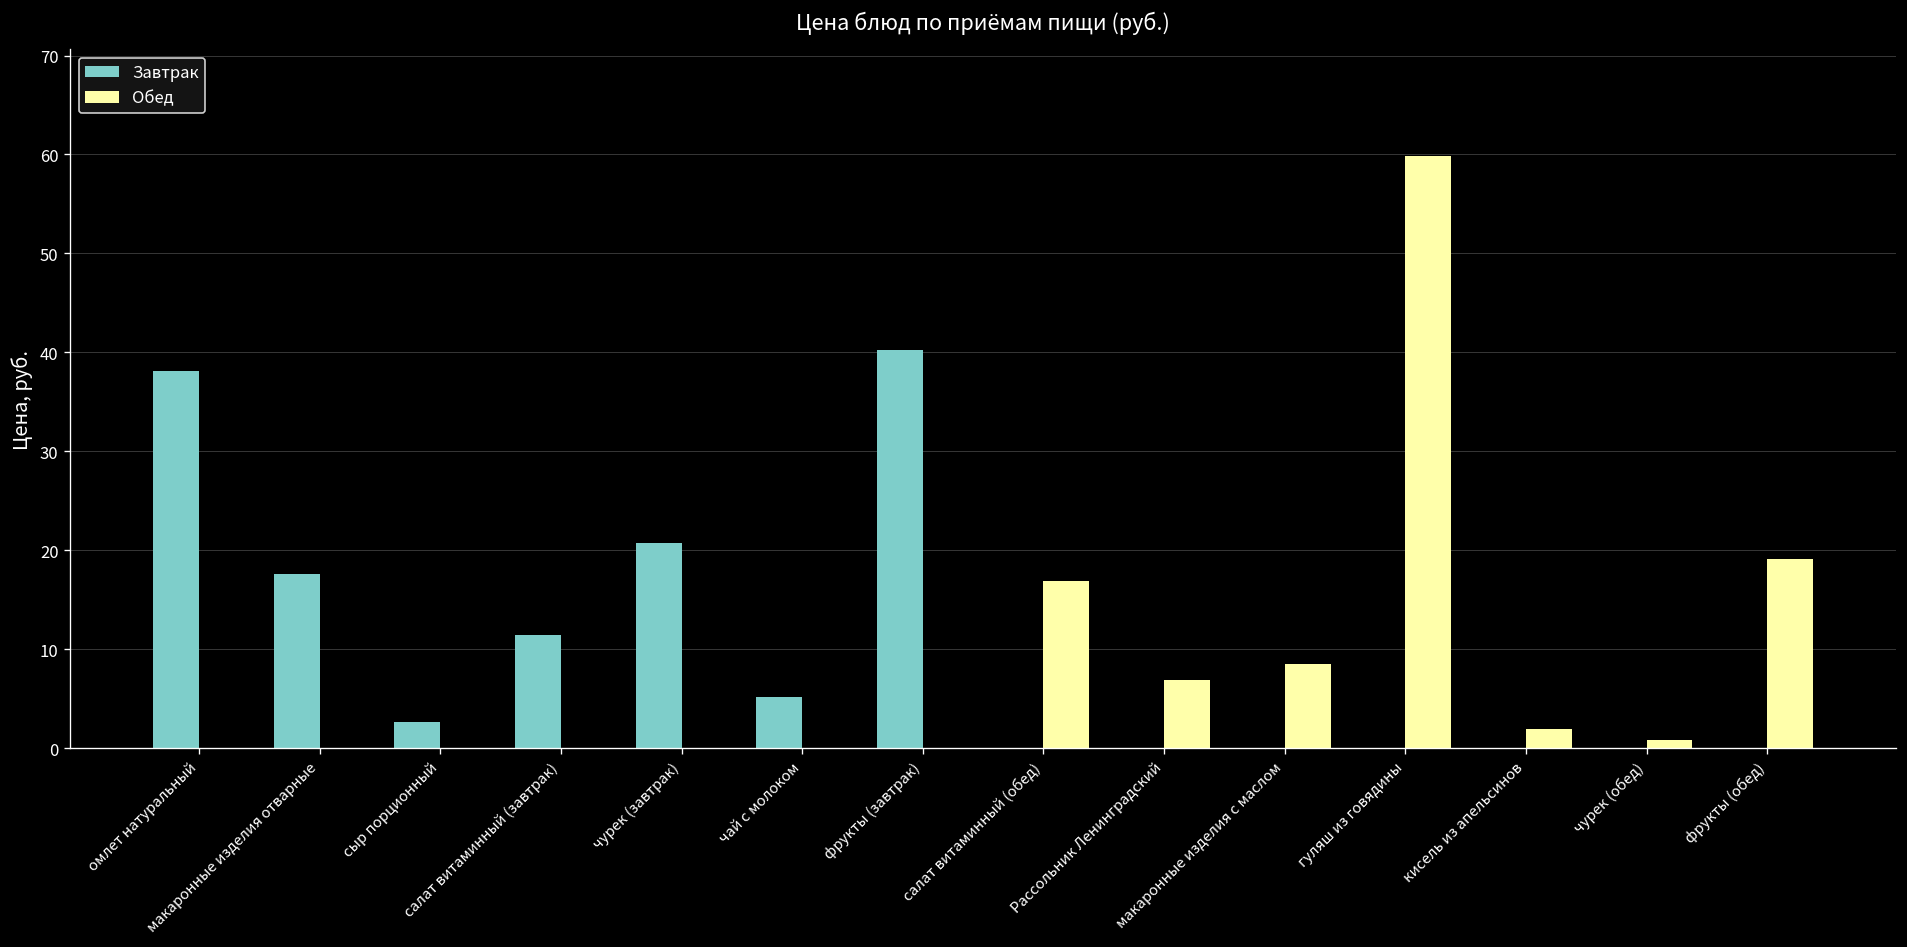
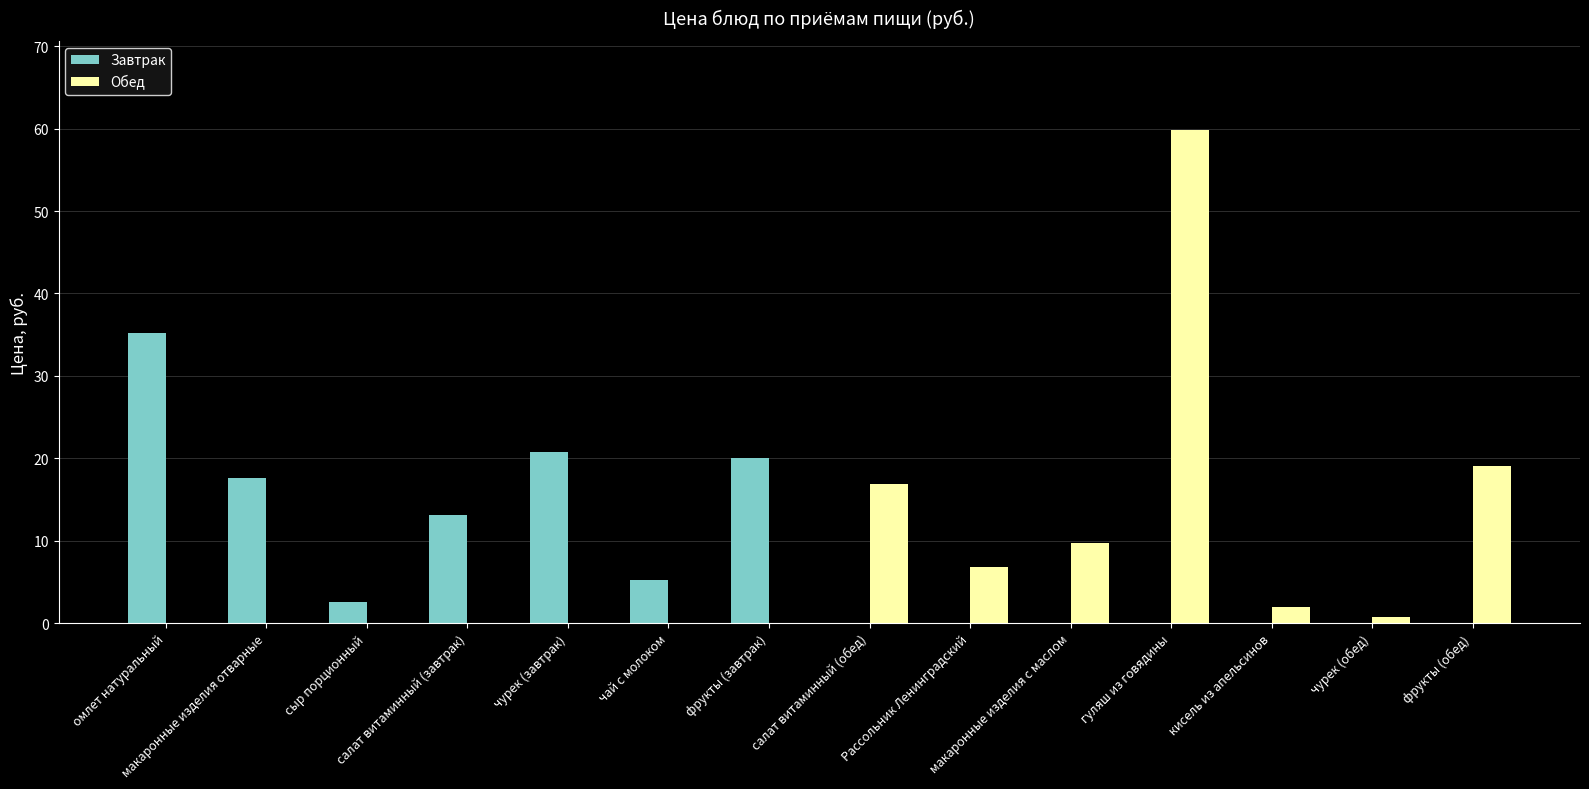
Завтрак, омлет натуральный: 38 -> 35
Завтрак, салат витаминный (завтрак): 11 -> 13
Завтрак, фрукты (завтрак): 40 -> 20
Обед, макаронные изделия с маслом: 8 -> 10
